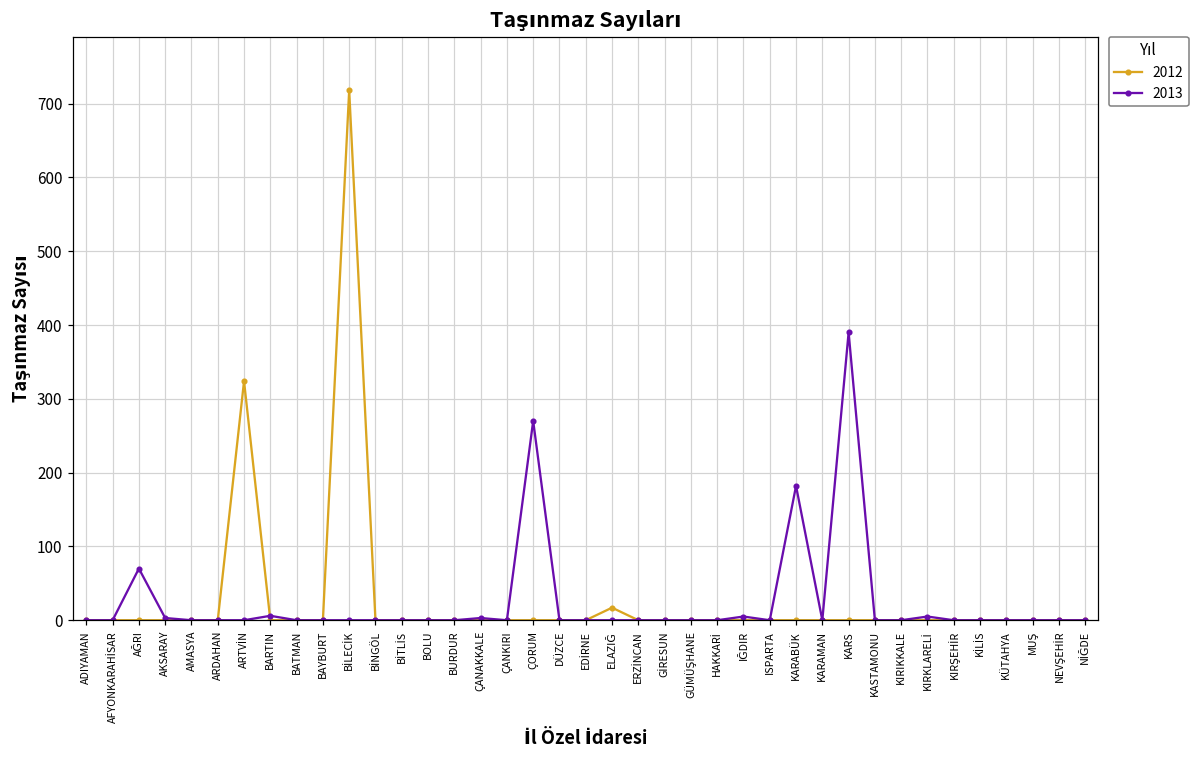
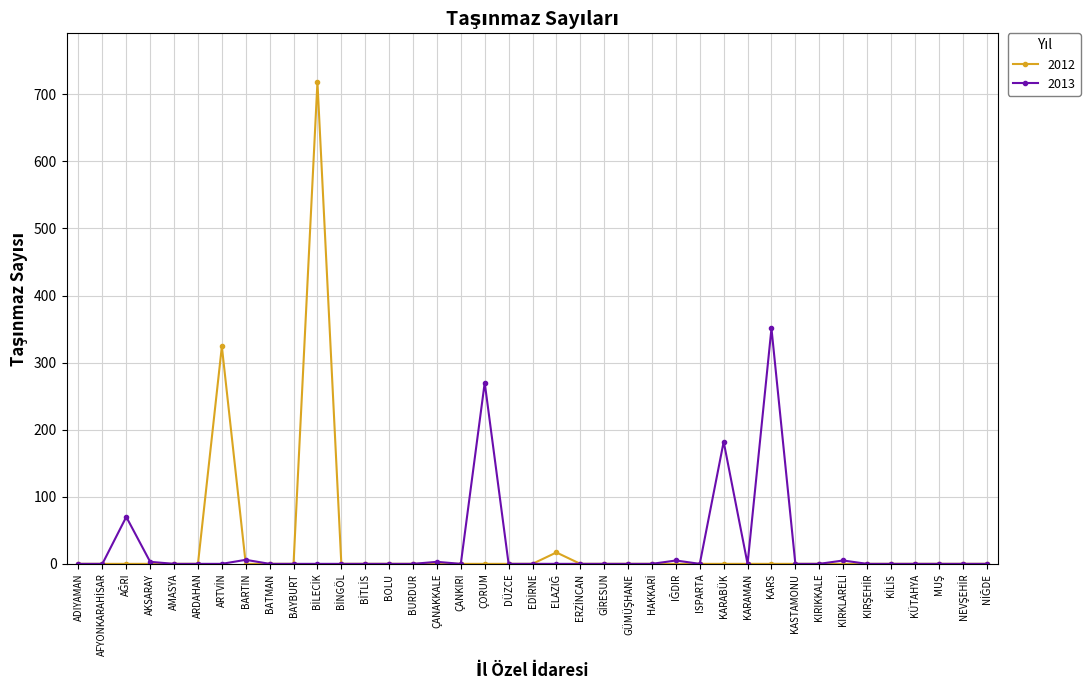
2013, KARS: 390 -> 350
